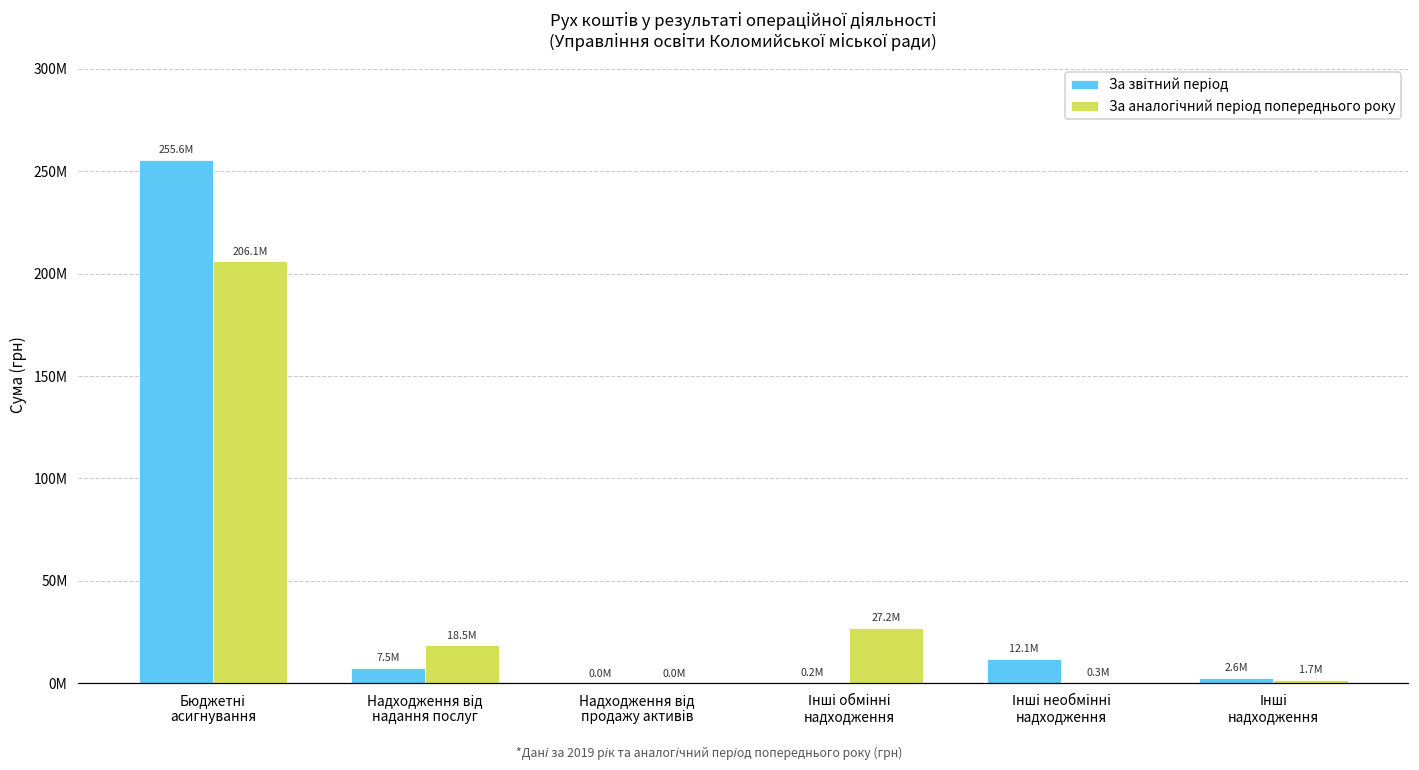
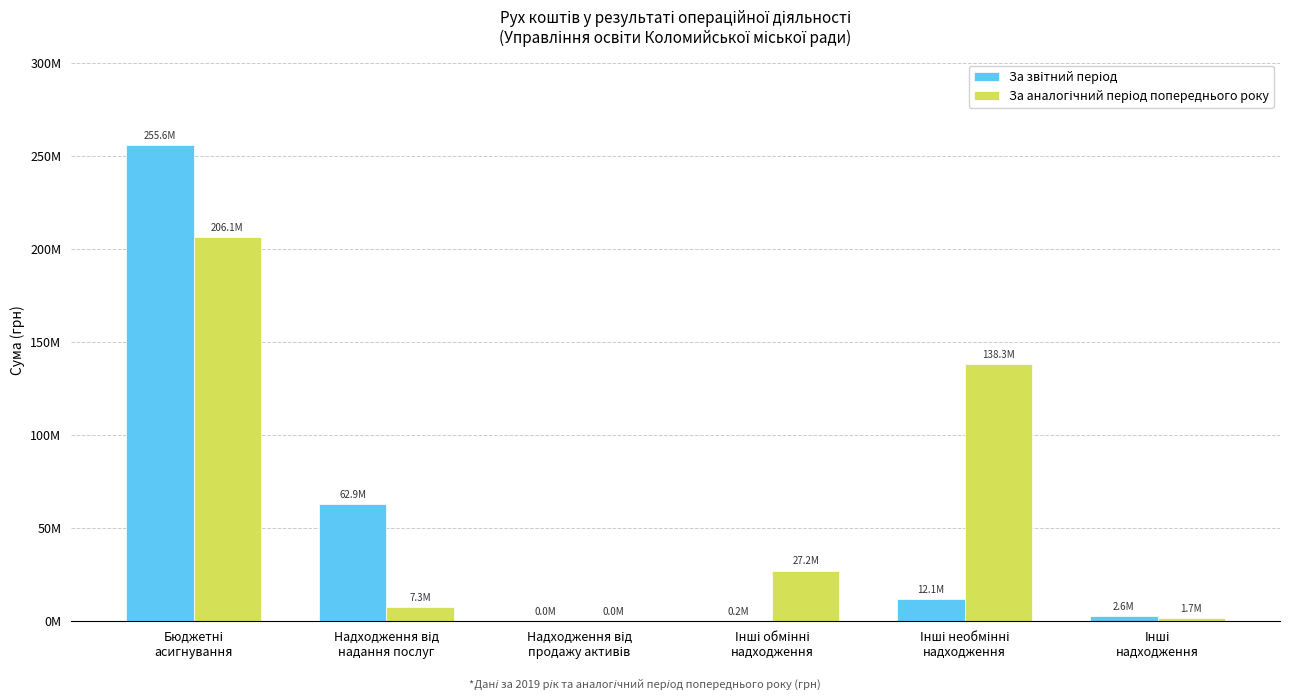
За звітний період, Надходження від надання послуг: 7.5M -> 62.9M
За аналогічний період попереднього року, Надходження від надання послуг: 18.5M -> 7.3M
За аналогічний період попереднього року, Інші необмінні надходження: 0.3M -> 138.3M
